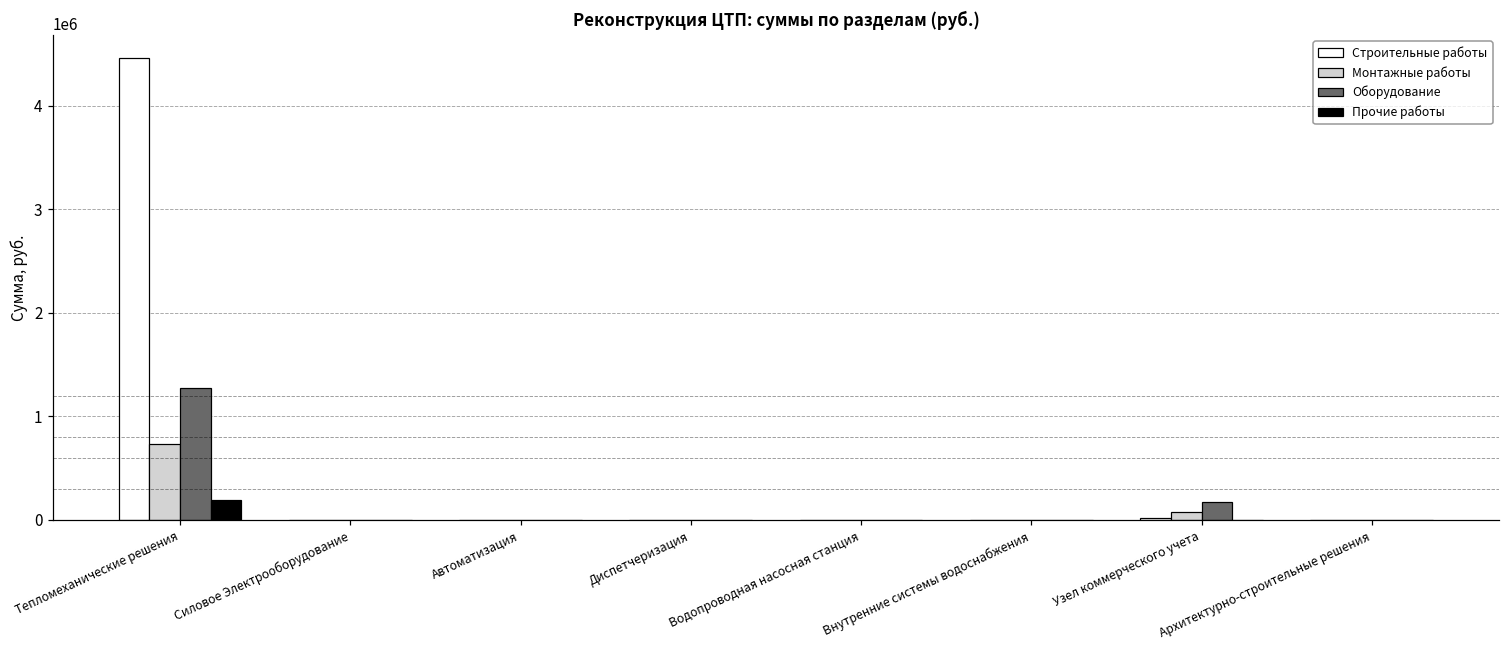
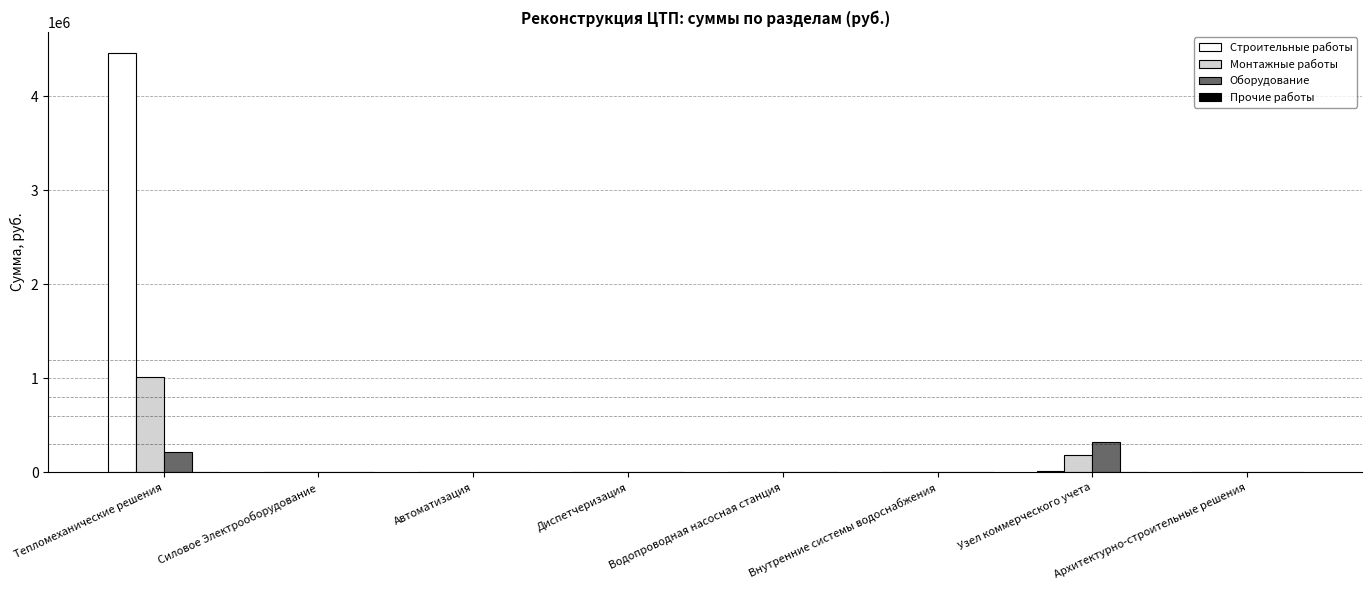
Монтажные работы, Тепломеханические решения: 700000 -> 1000000
Оборудование, Тепломеханические решения: 1300000 -> 200000
Прочие работы, Тепломеханические решения: 200000 -> 0
Монтажные работы, Узел коммерческого учета: 100000 -> 200000
Оборудование, Узел коммерческого учета: 200000 -> 300000
